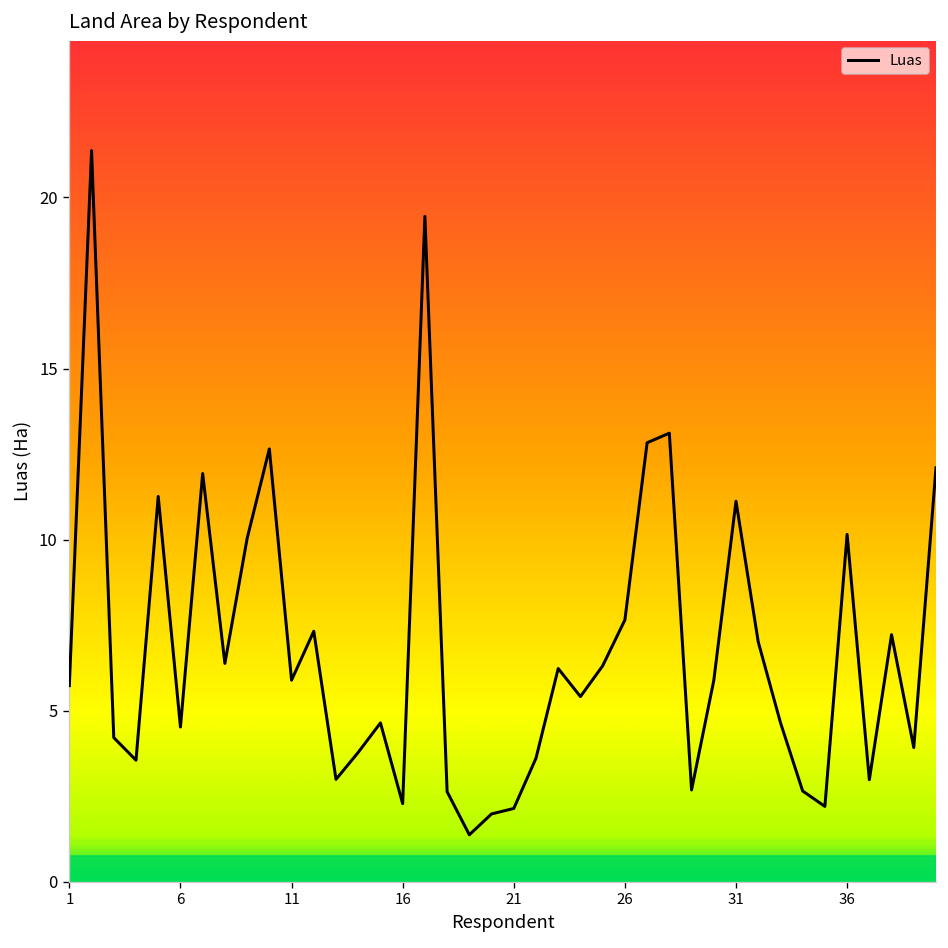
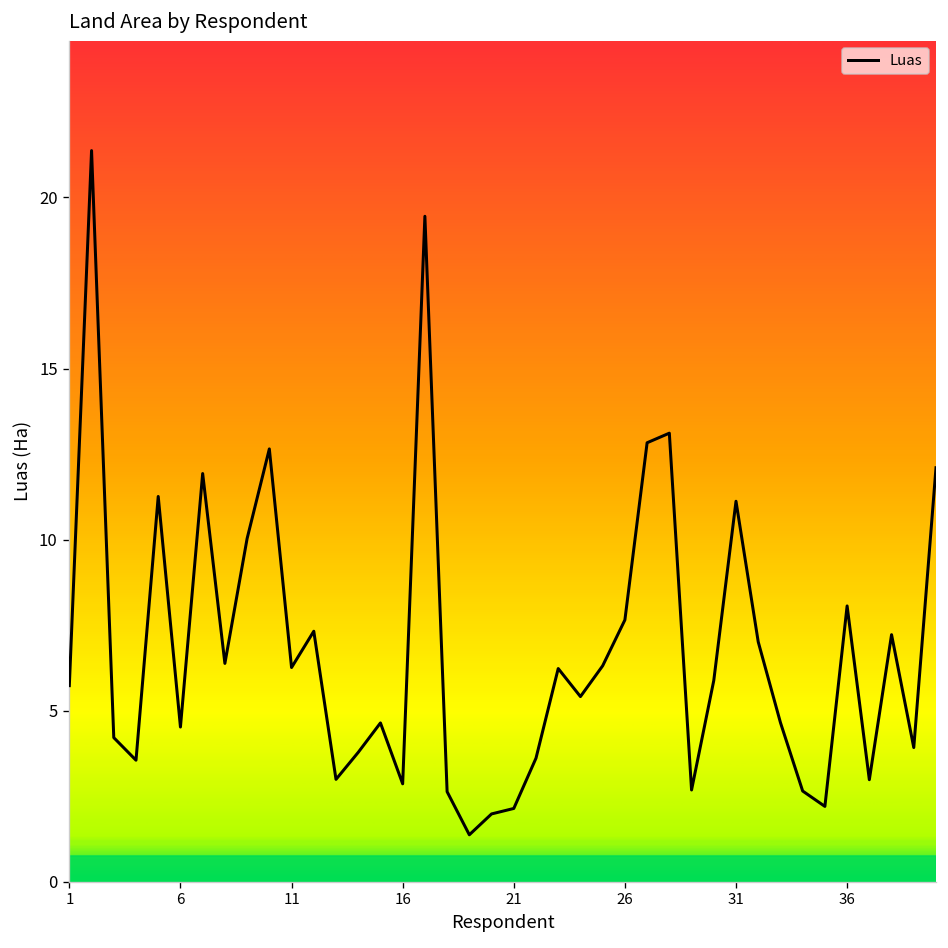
11: 5.9 -> 6.3
16: 2.3 -> 2.9
36: 10.2 -> 8.1
